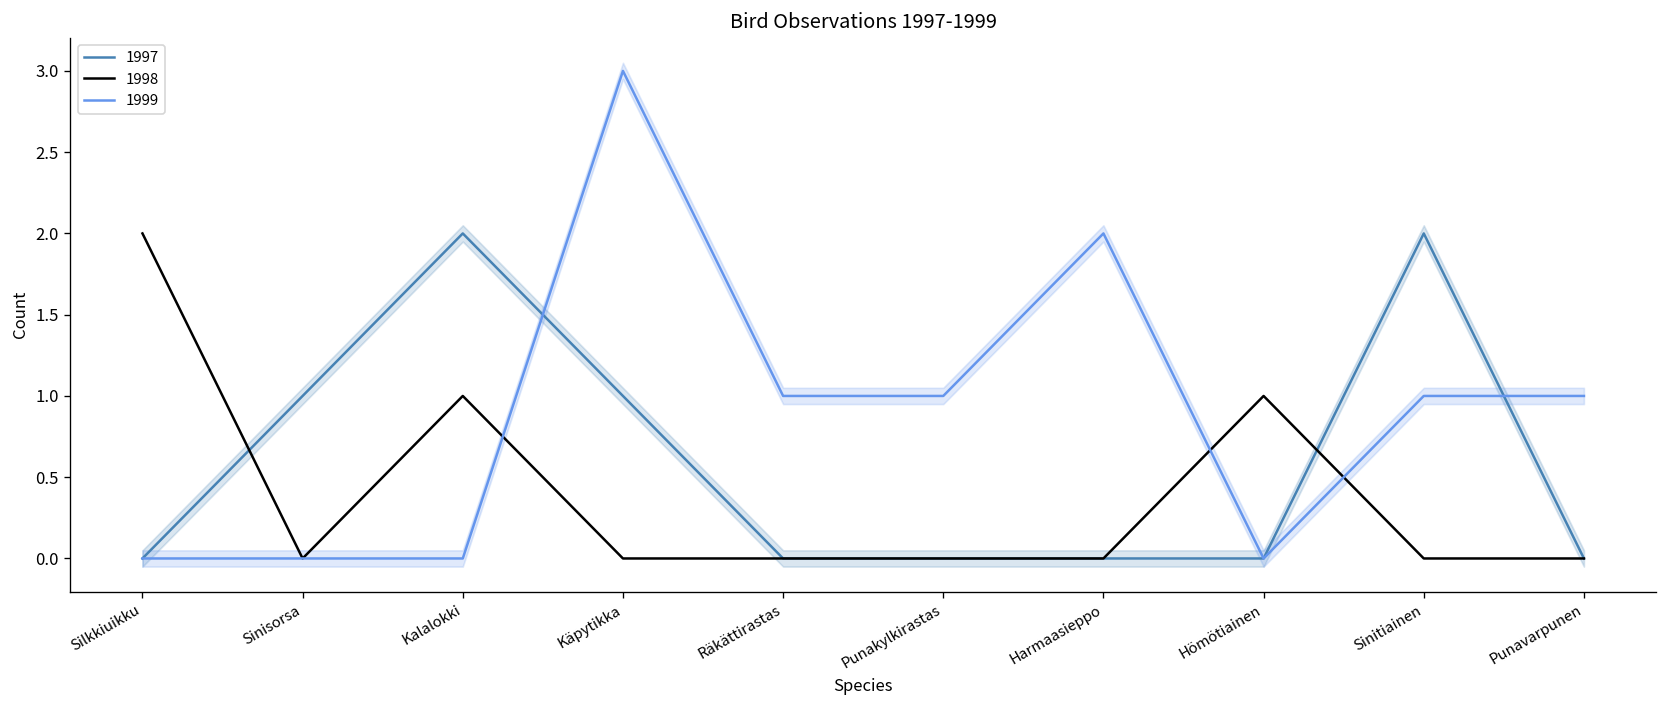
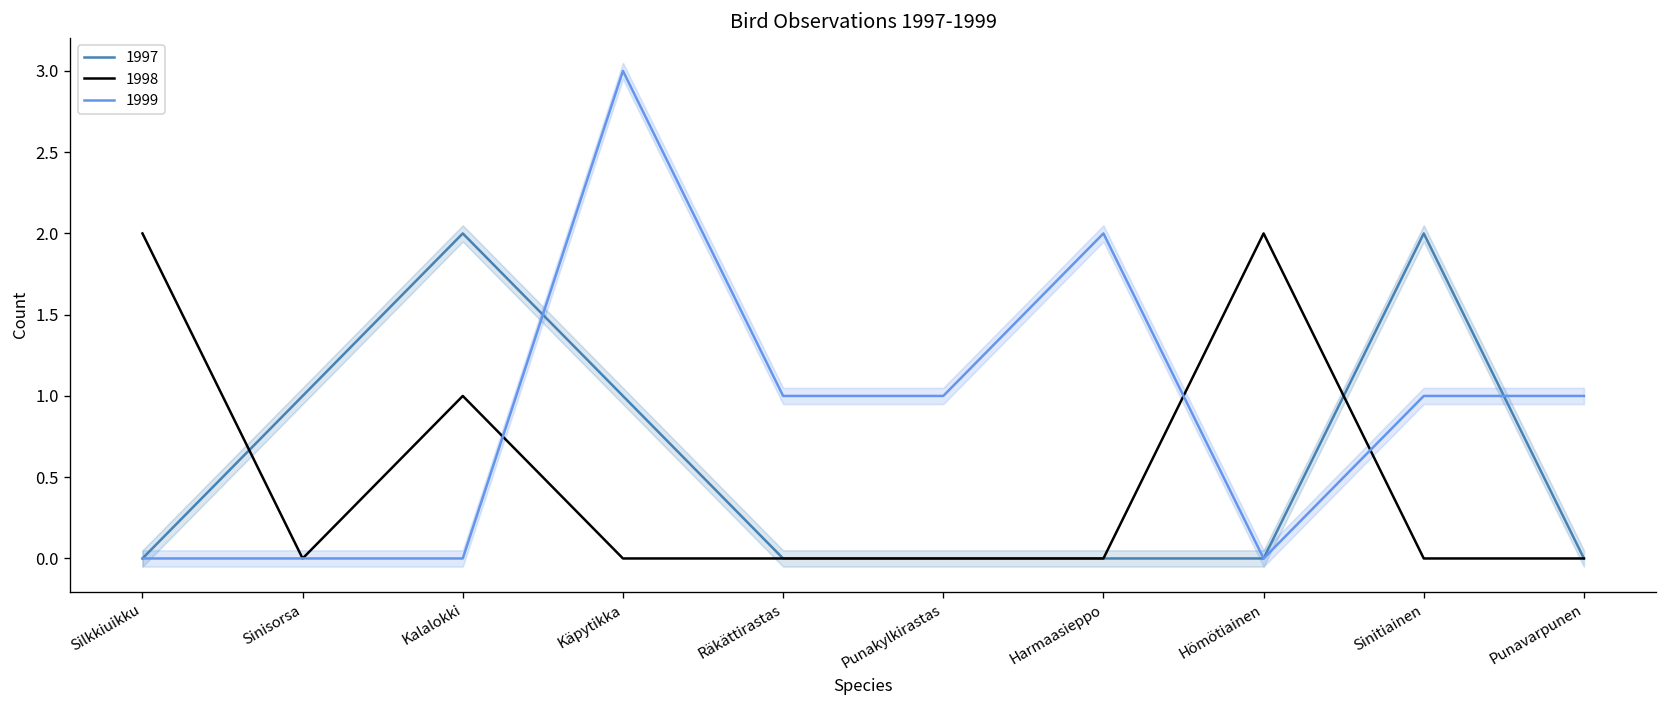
1998, Hömötiainen: 1 -> 2
